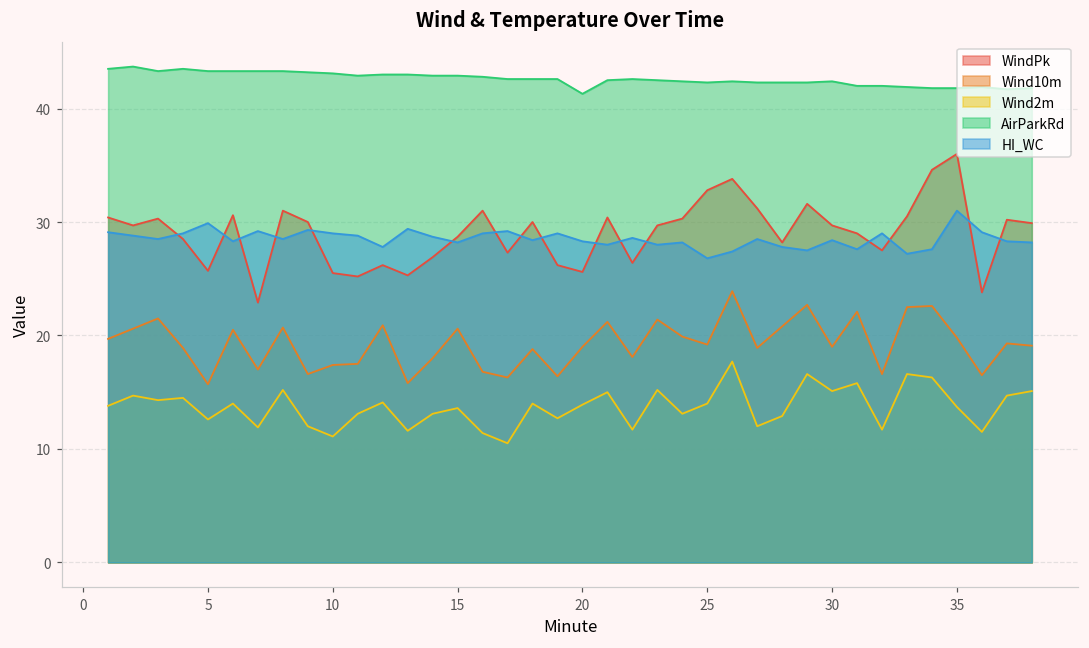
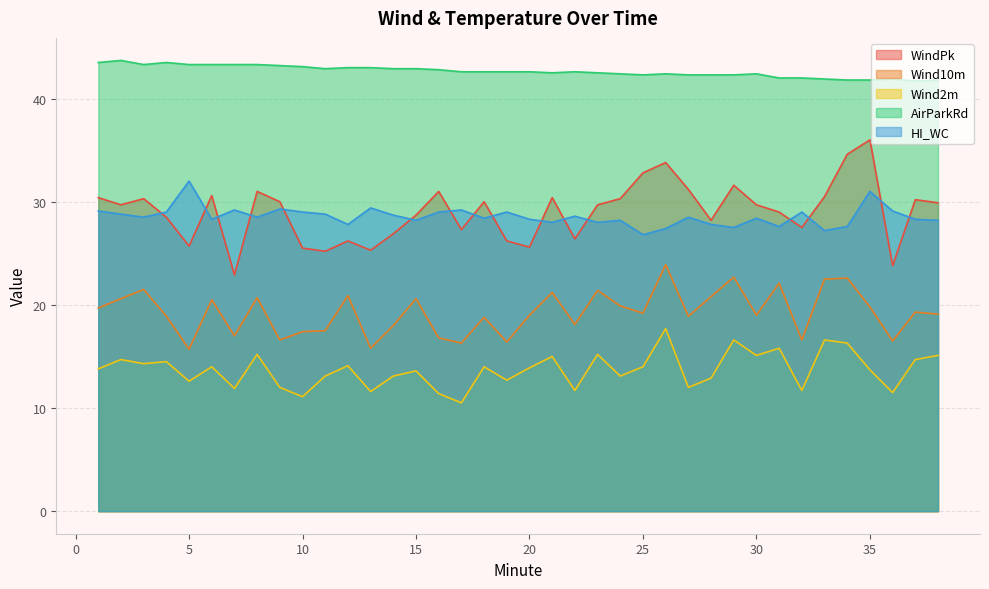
HI_WC, 5: 29.9 -> 32.0
AirParkRd, 20: 41.3 -> 42.6
